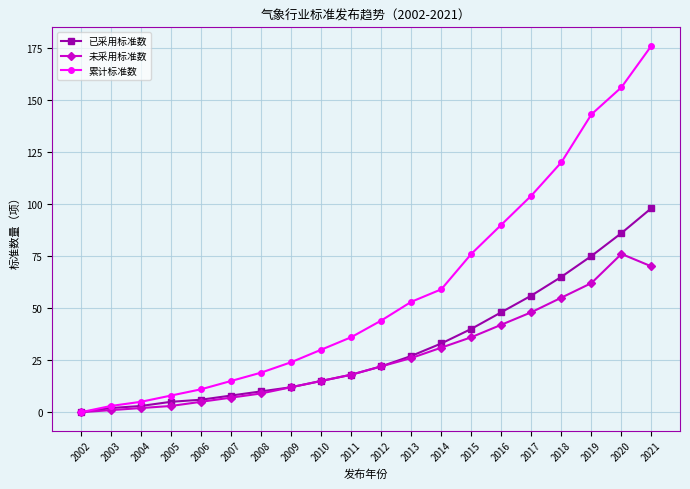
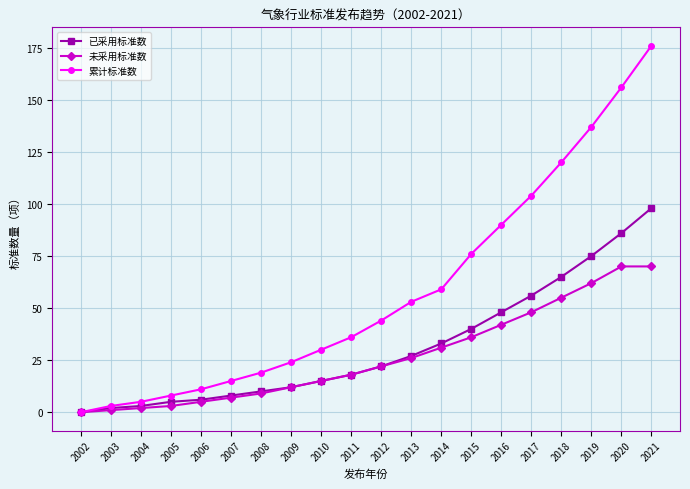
累计标准数, 2019: 143 -> 137
未采用标准数, 2020: 76 -> 70
